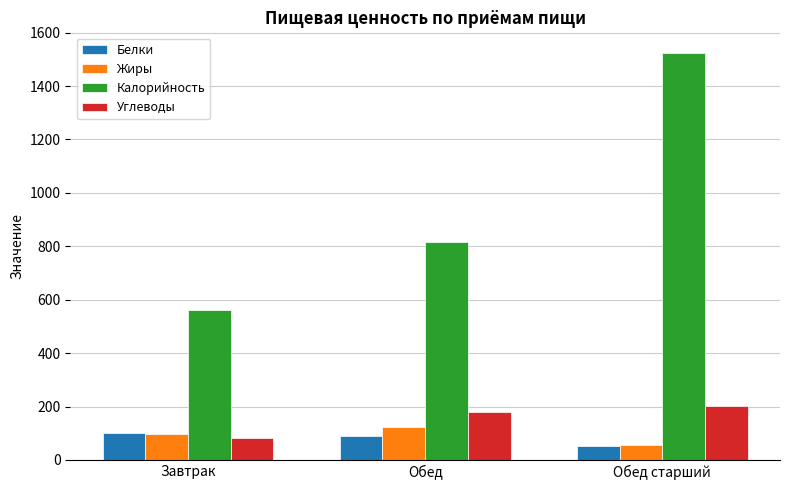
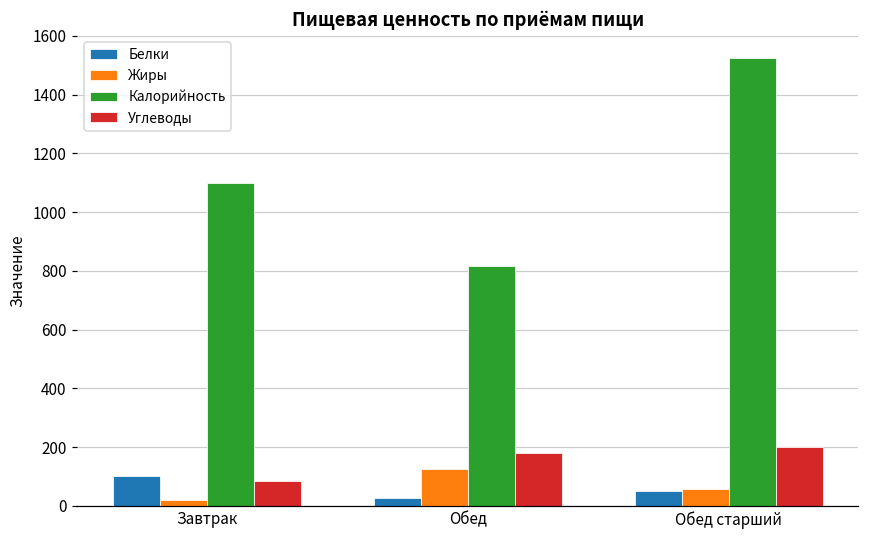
Жиры, Завтрак: 100 -> 20
Калорийность, Завтрак: 560 -> 1100
Белки, Обед: 90 -> 30
